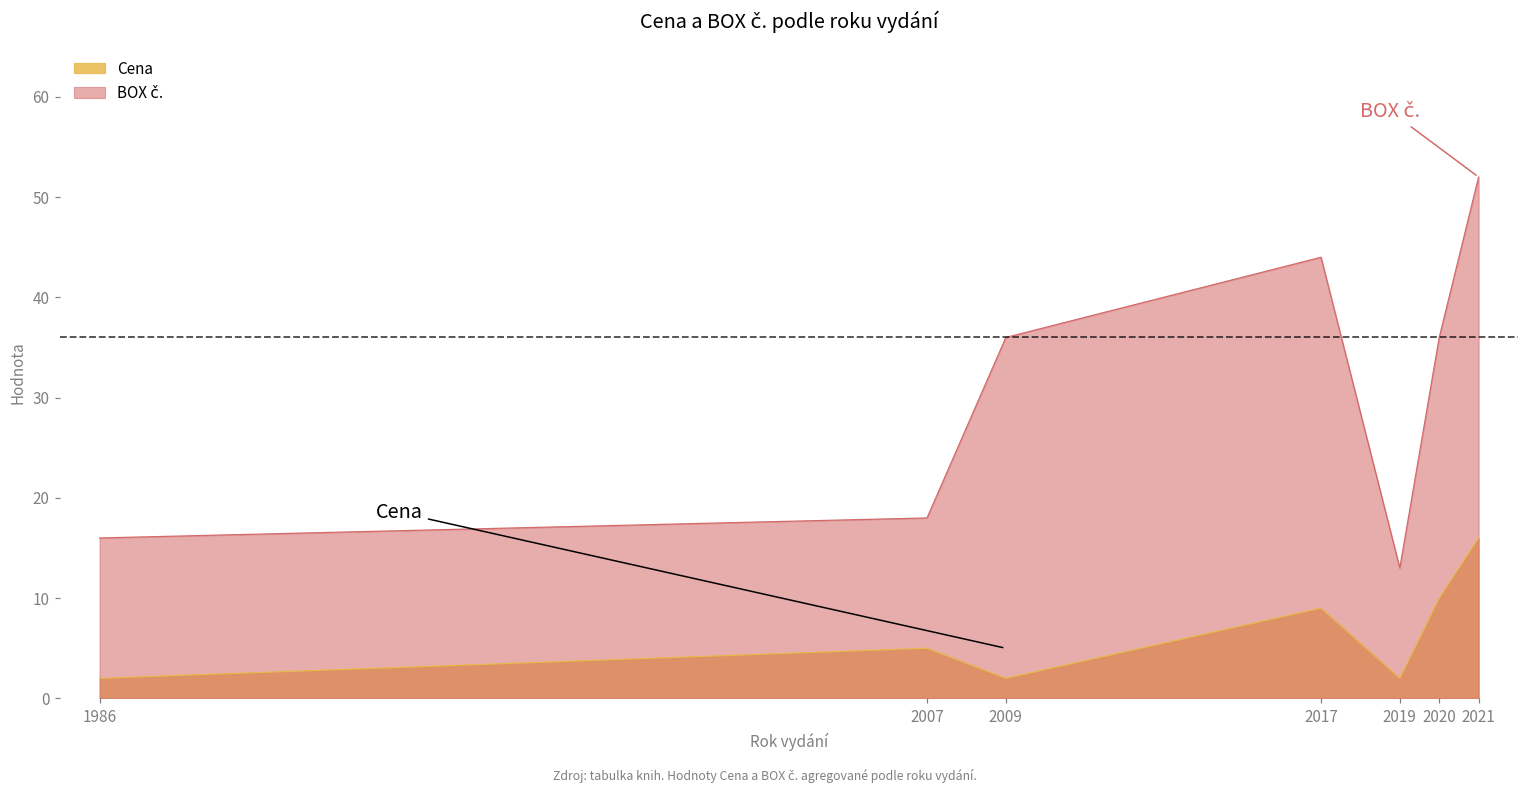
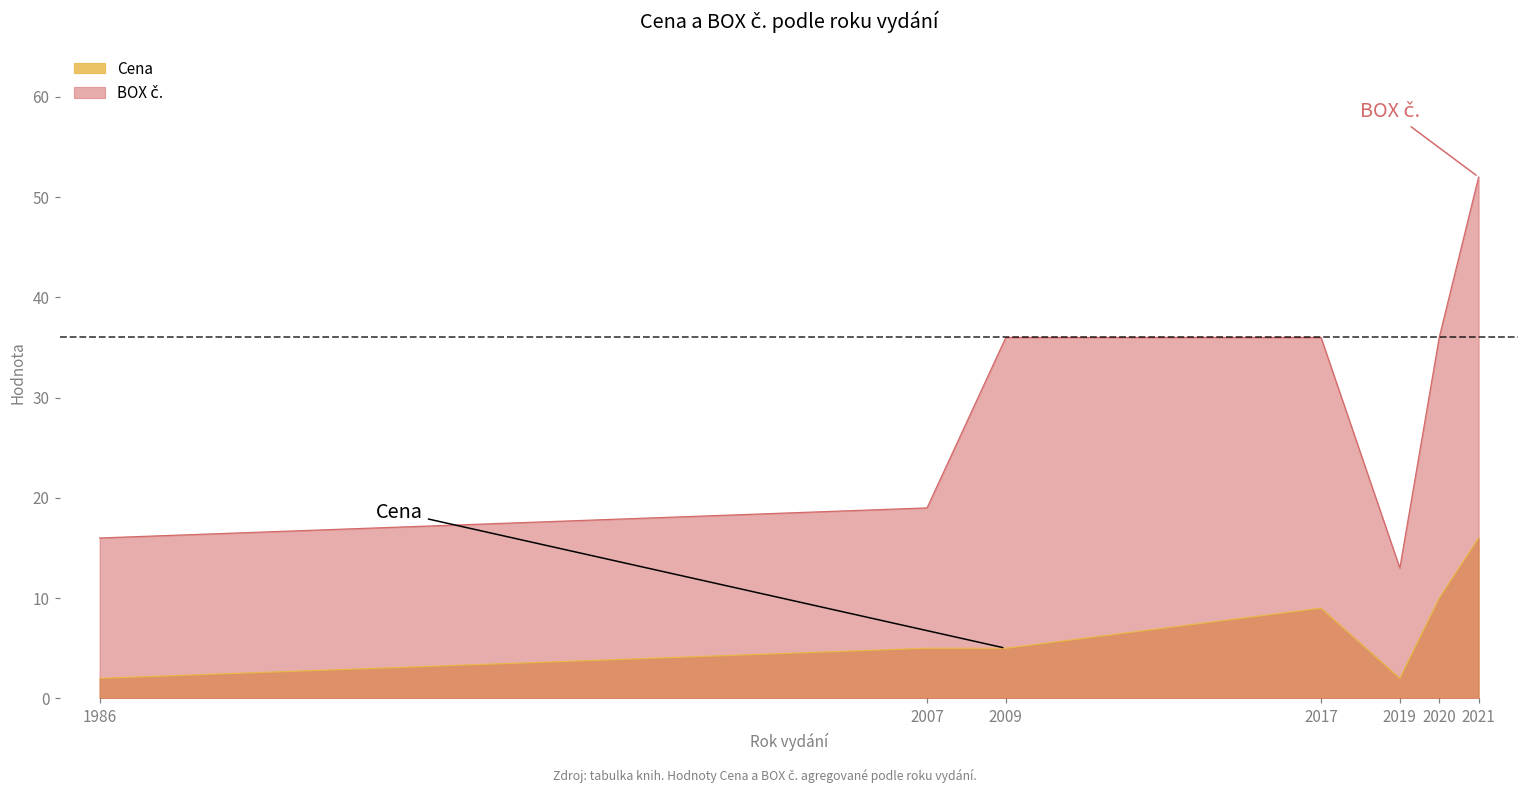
BOX č., 2007: 18 -> 19
Cena, 2009: 2 -> 5
BOX č., 2017: 44 -> 36
